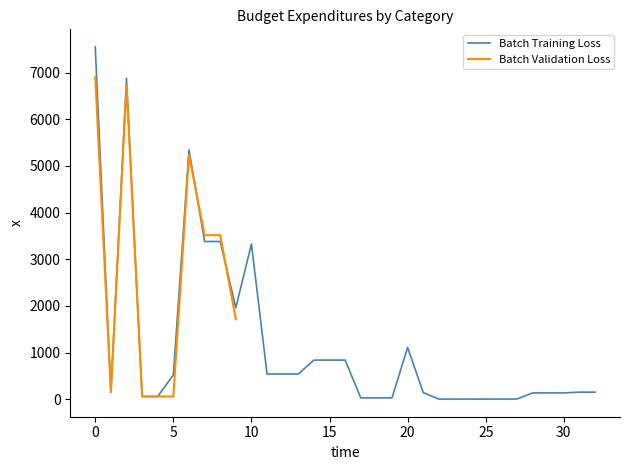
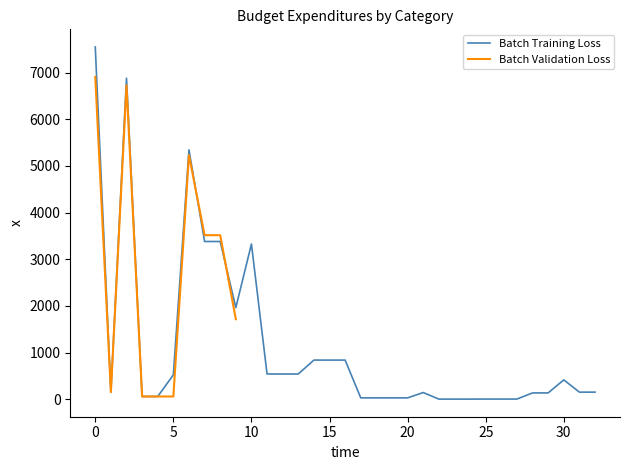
Batch Training Loss, 20: 1100 -> 0
Batch Training Loss, 30: 100 -> 400
